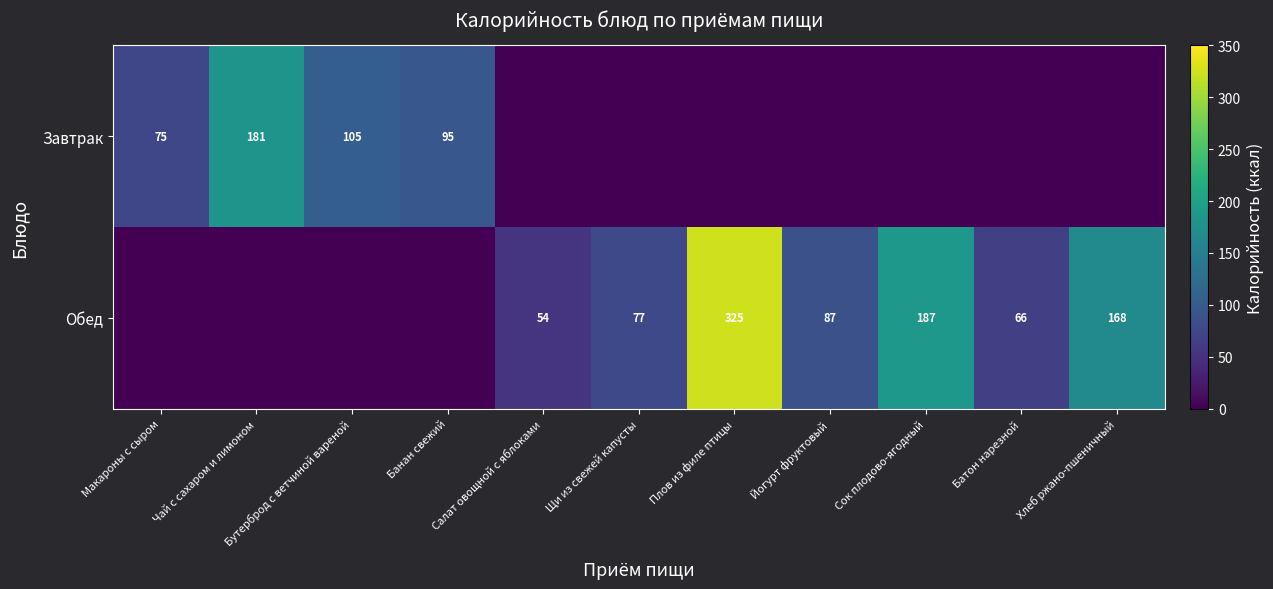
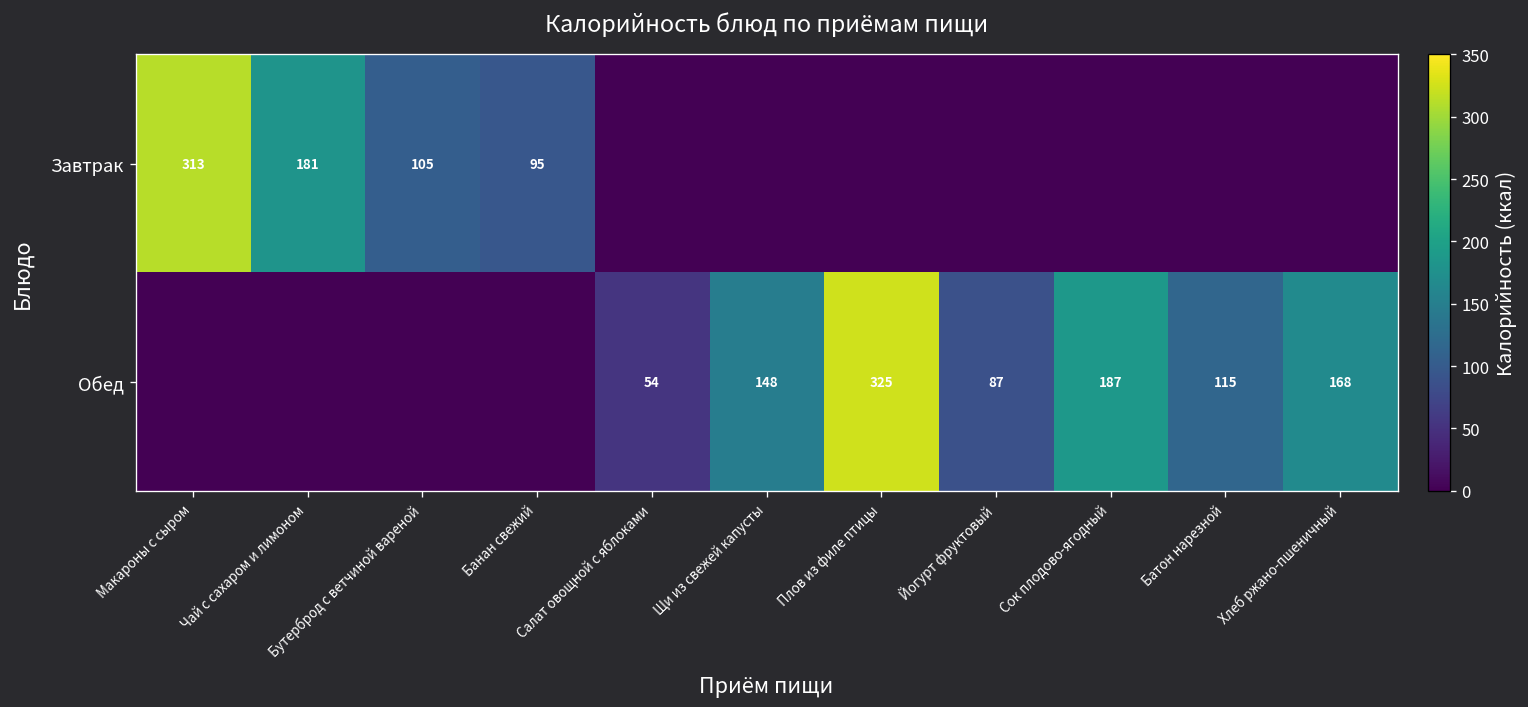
Завтрак, Макароны с сыром: 75 -> 313
Обед, Щи из свежей капусты: 77 -> 148
Обед, Батон нарезной: 66 -> 115
